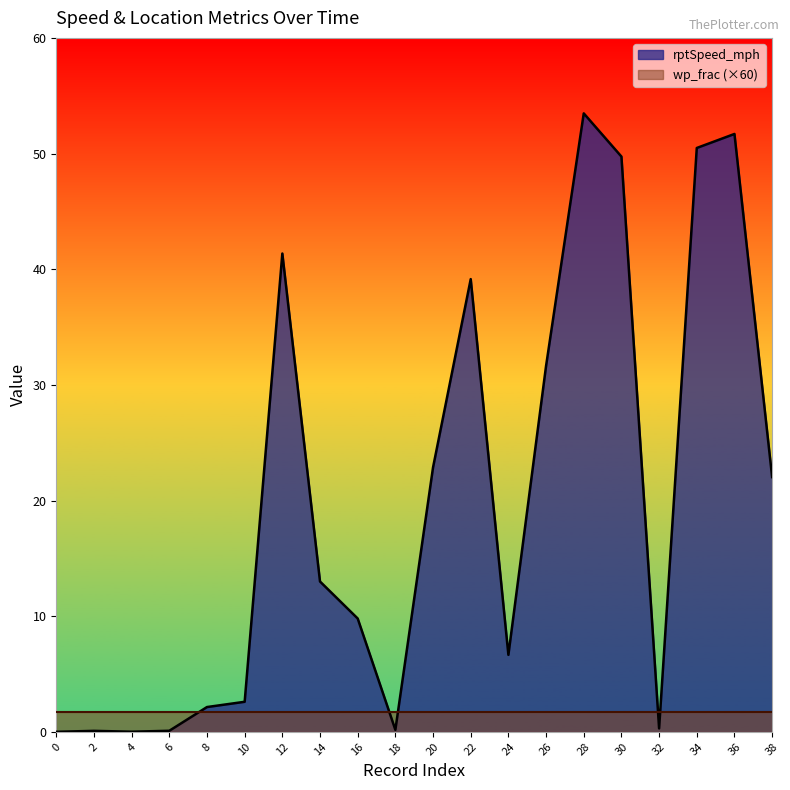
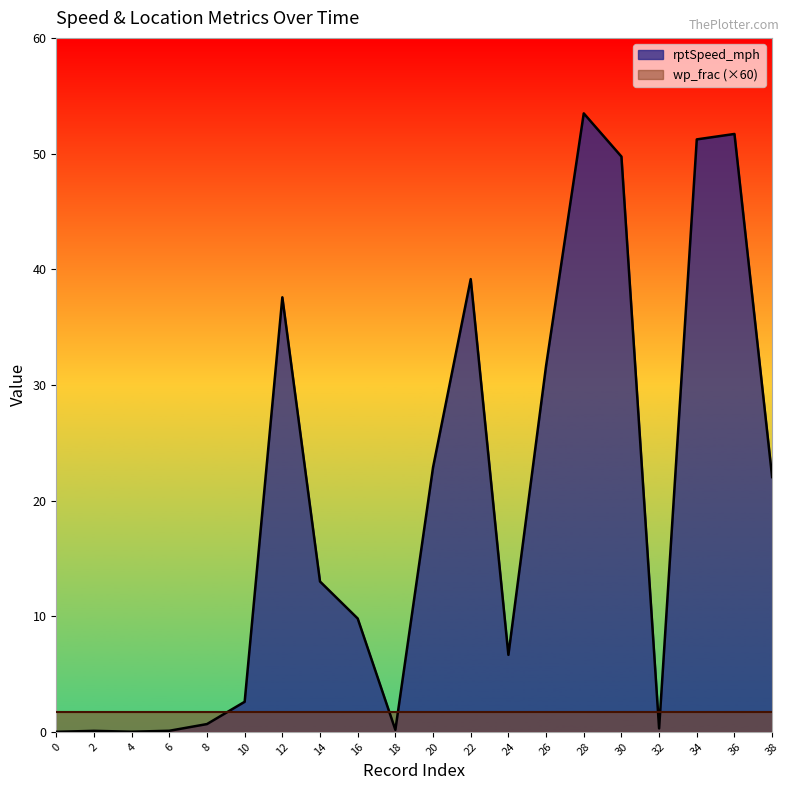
rptSpeed_mph, 8: 2.1 -> 0.7
rptSpeed_mph, 12: 41.4 -> 37.6
rptSpeed_mph, 34: 50.5 -> 51.2
